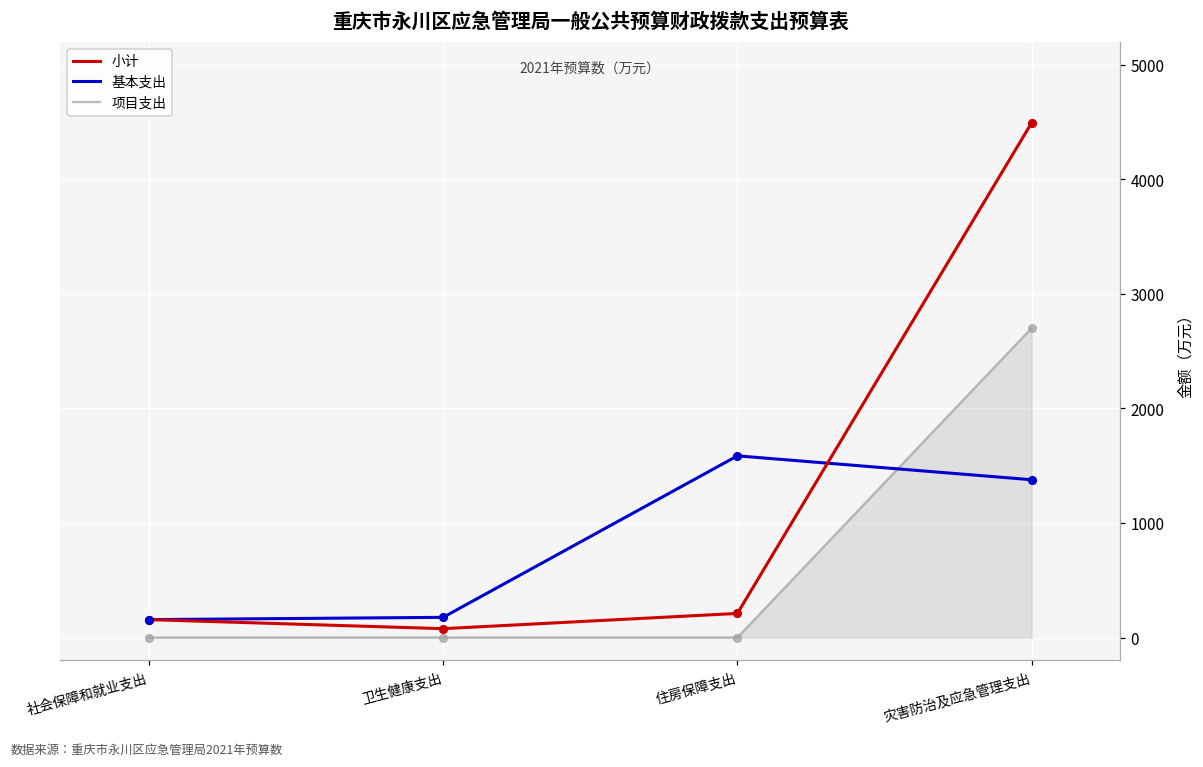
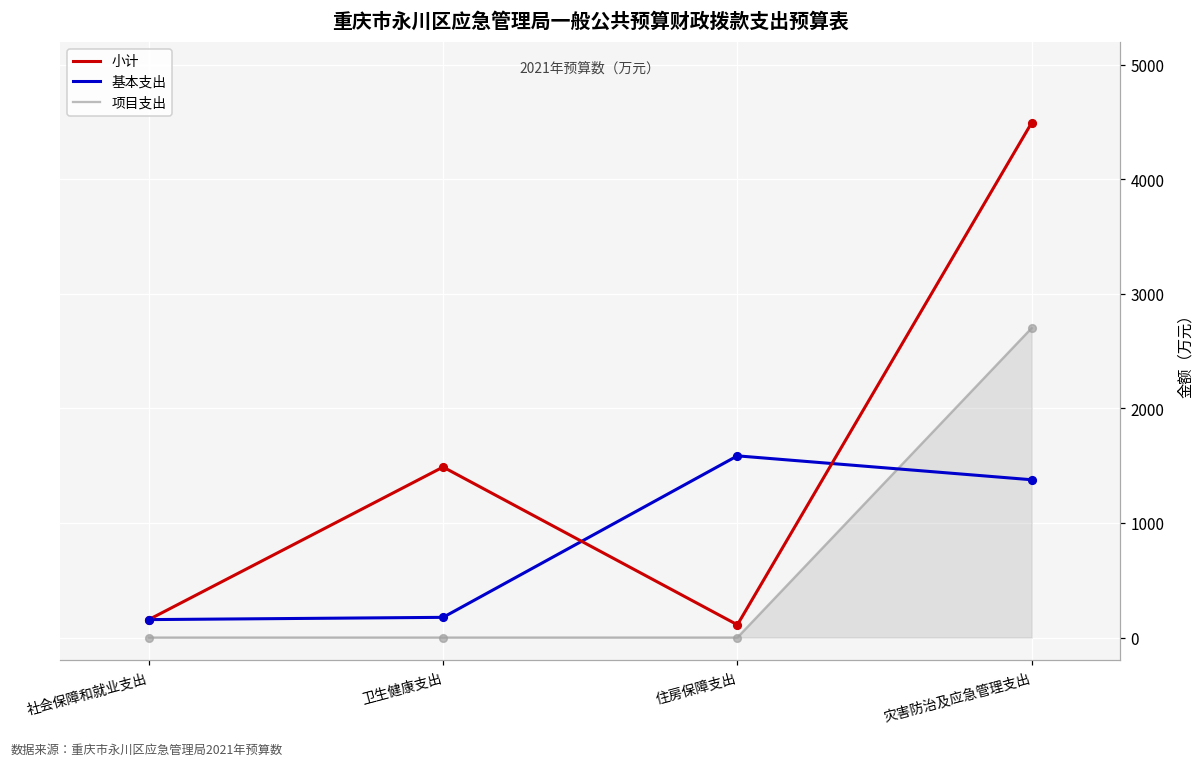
小计, 卫生健康支出: 80 -> 1490
小计, 住房保障支出: 210 -> 110
